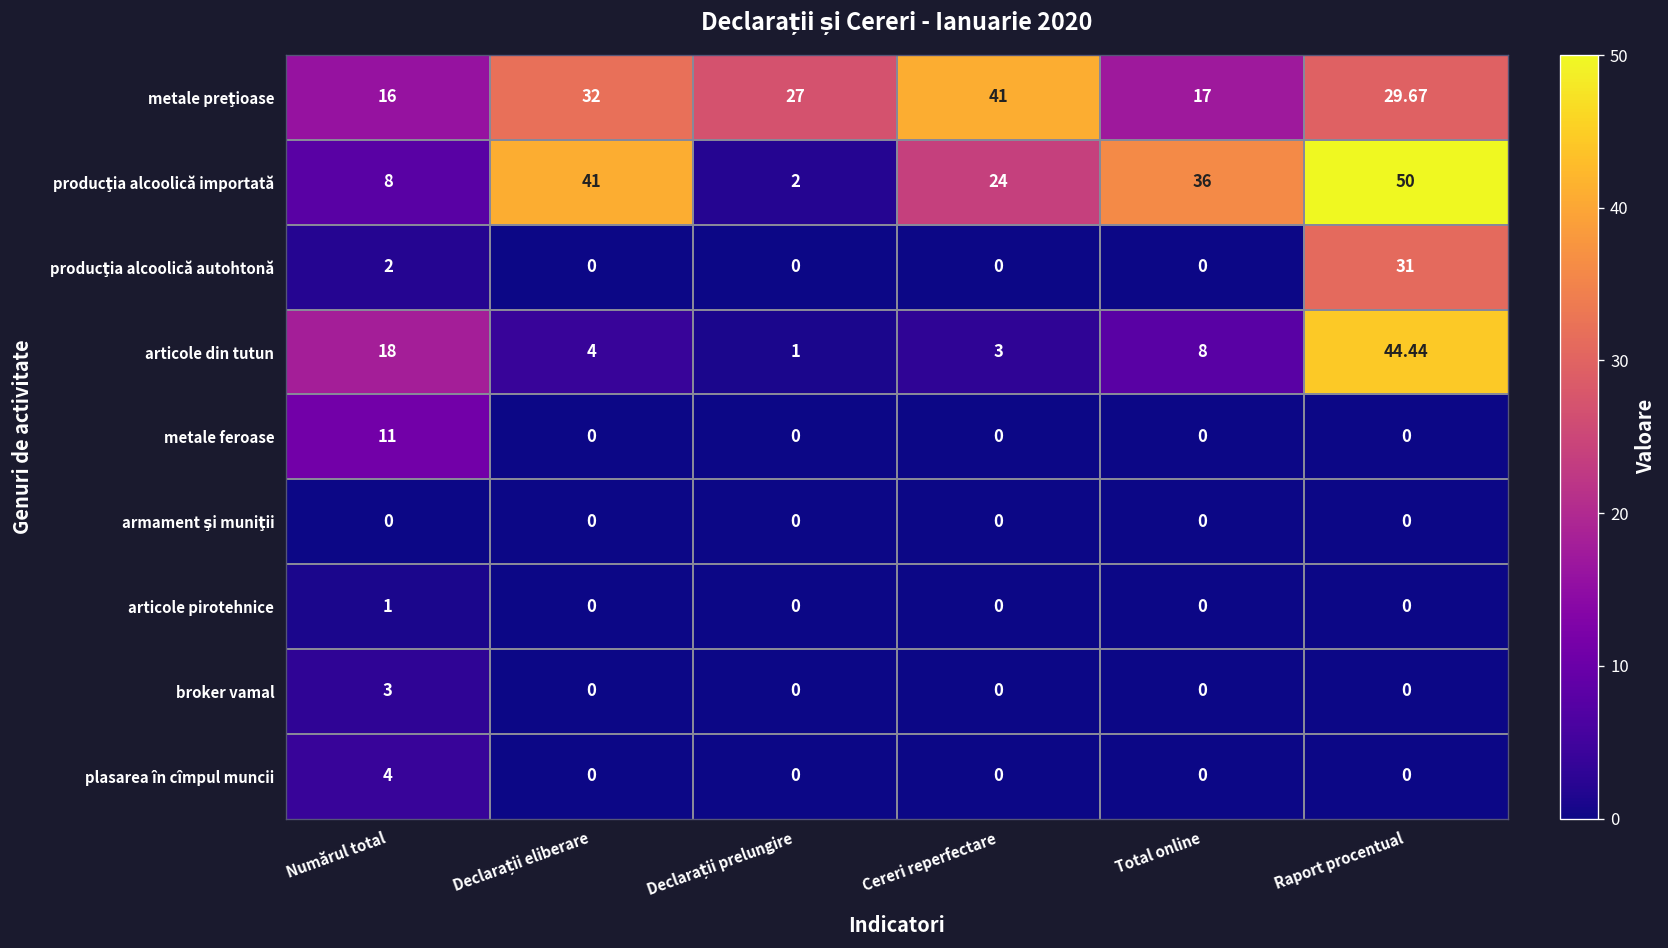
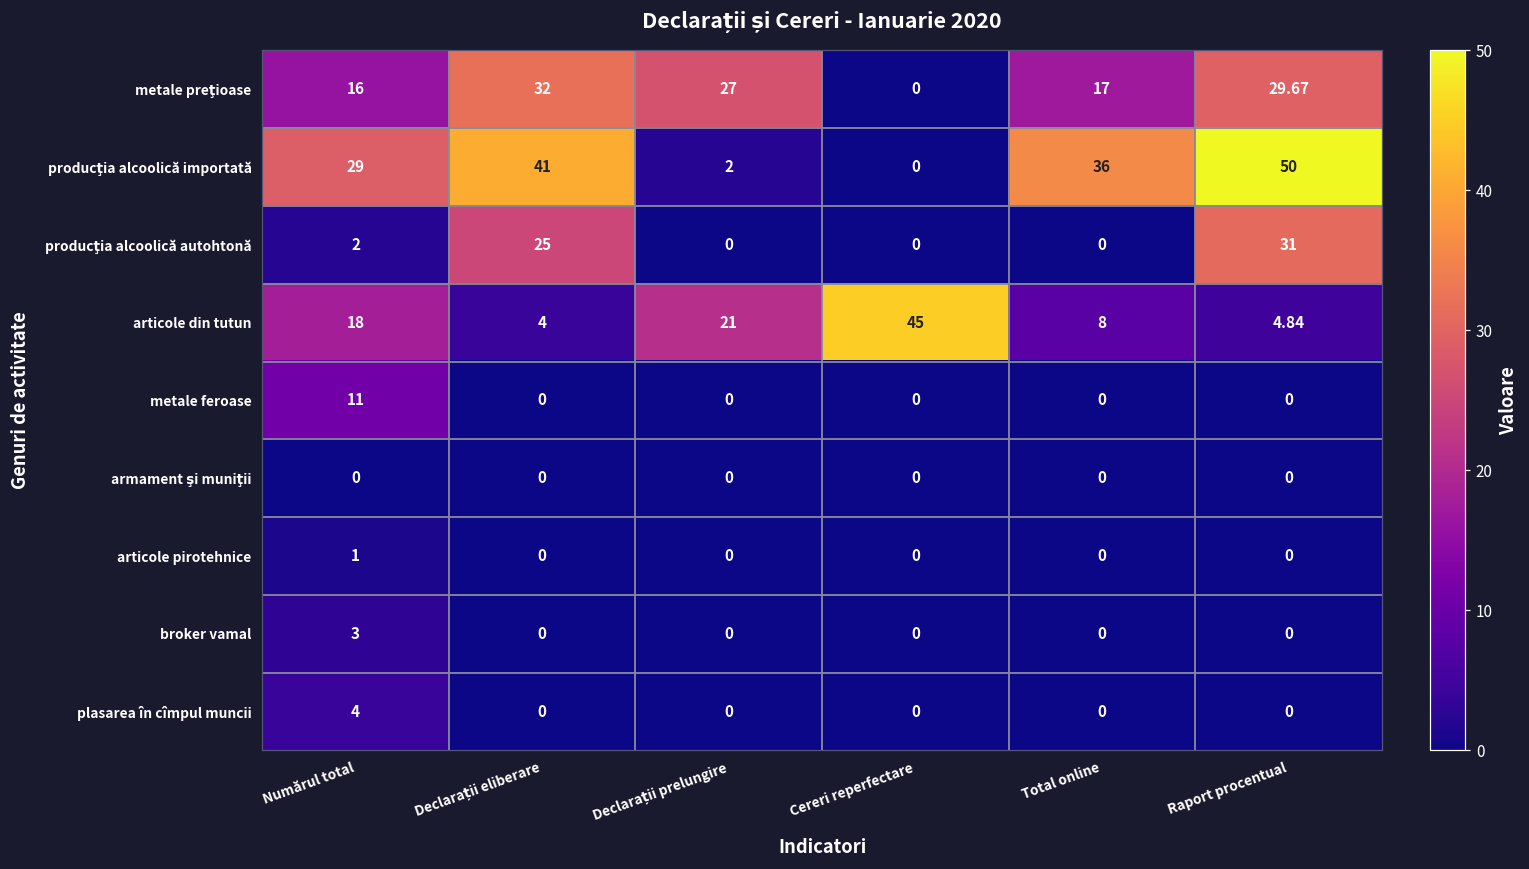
metale preţioase, Cereri reperfectare: 41 -> 0
producţia alcoolică importată, Numărul total: 8 -> 29
producţia alcoolică importată, Cereri reperfectare: 24 -> 0
producţia alcoolică autohtonă, Declarații eliberare: 0 -> 25
articole din tutun, Declarații prelungire: 1 -> 21
articole din tutun, Cereri reperfectare: 3 -> 45
articole din tutun, Raport procentual: 44.44 -> 4.84
